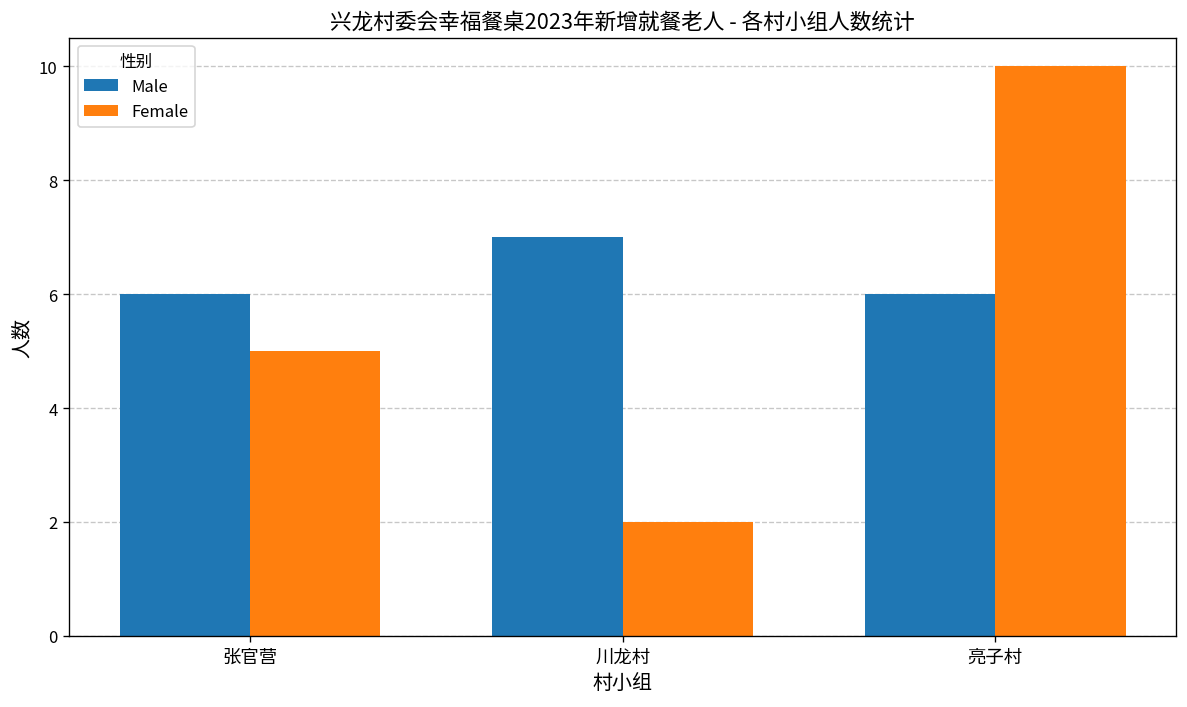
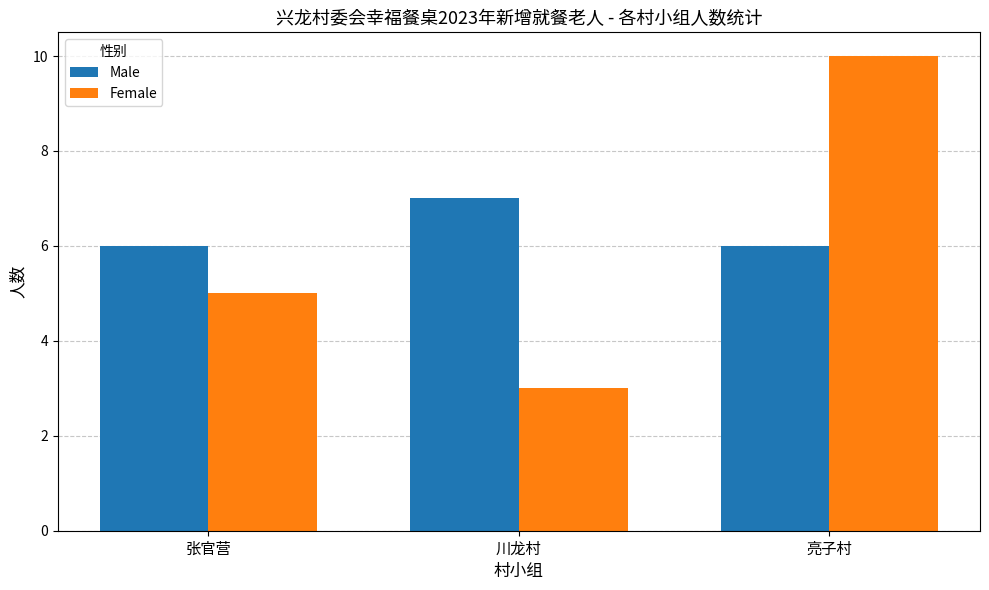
Female, 川龙村: 2 -> 3
